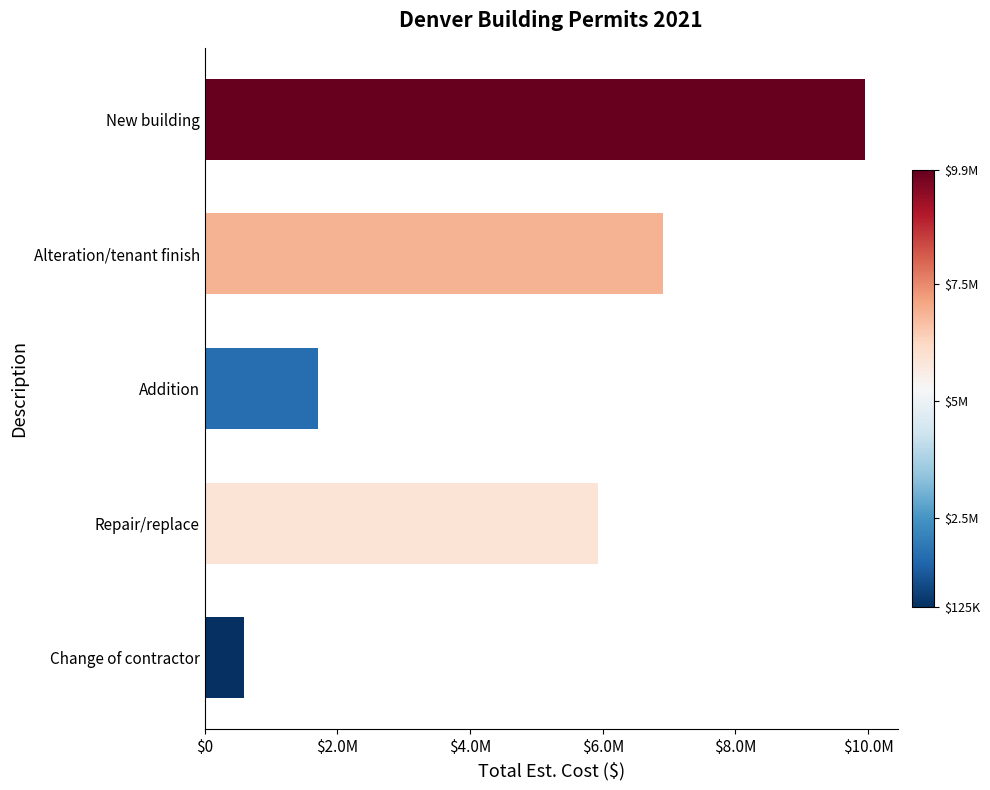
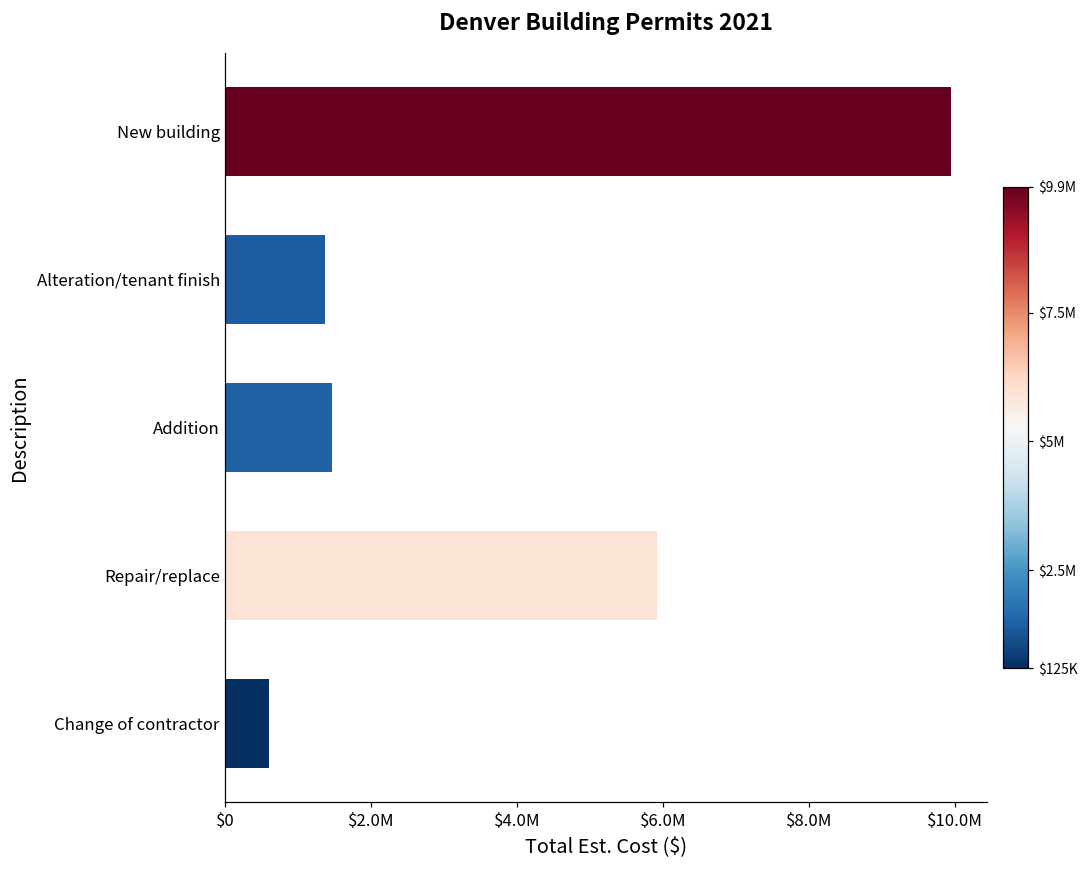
Alteration/tenant finish: $6900000 -> $1400000
Addition: $1700000 -> $1500000
